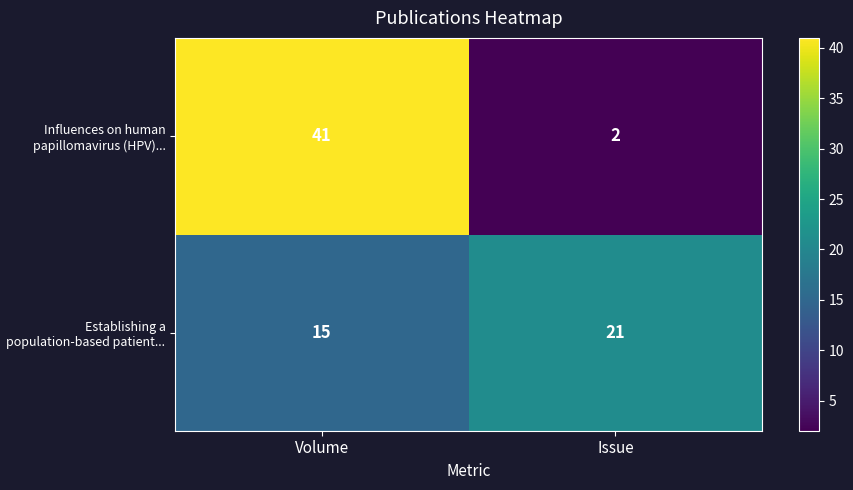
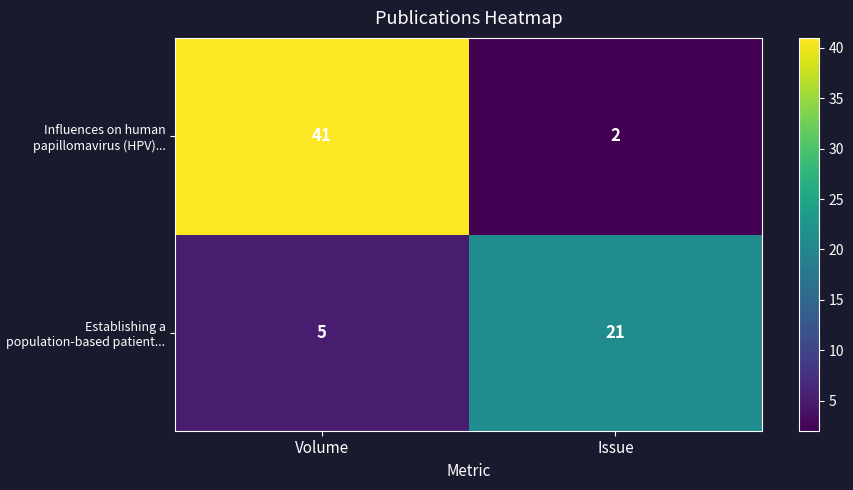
Establishing a population-based patient..., Volume: 15 -> 5
